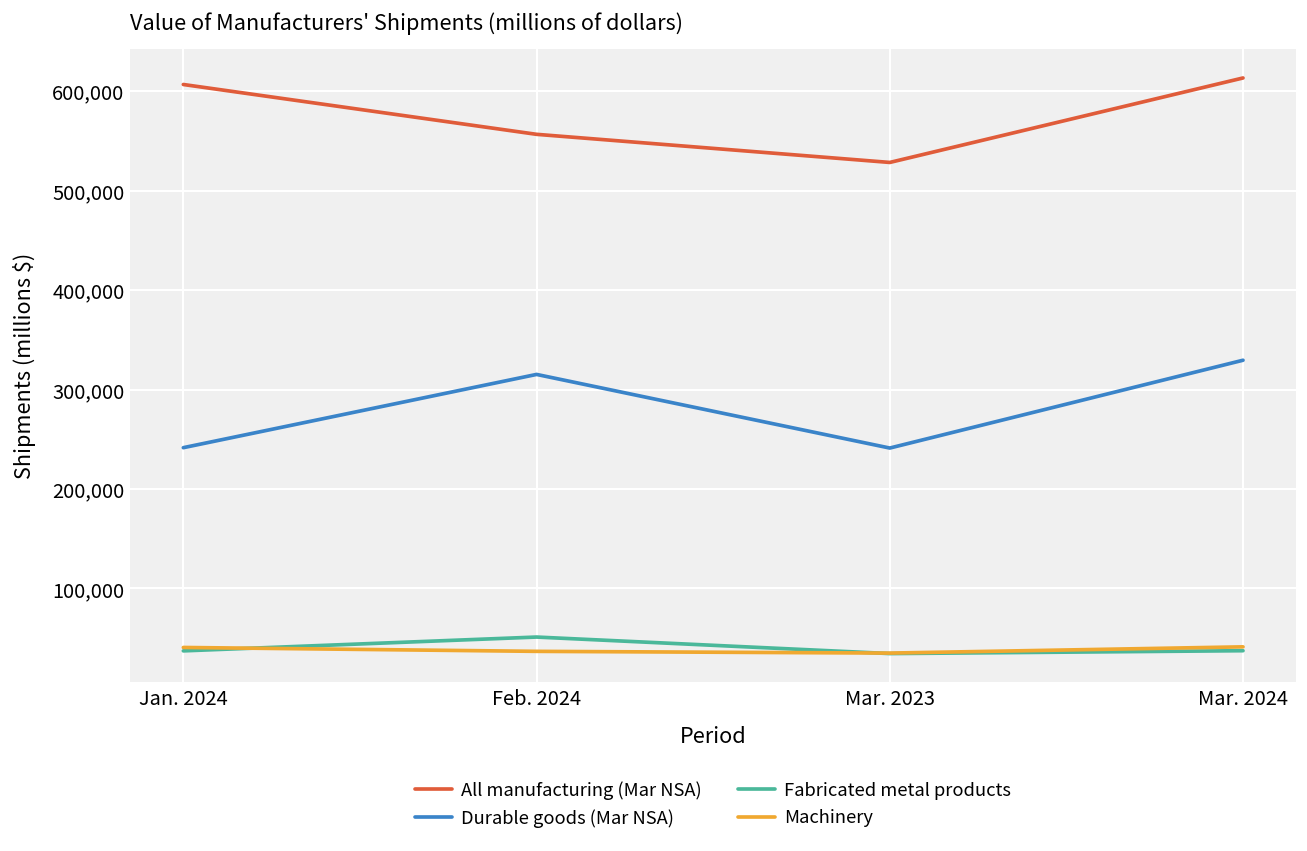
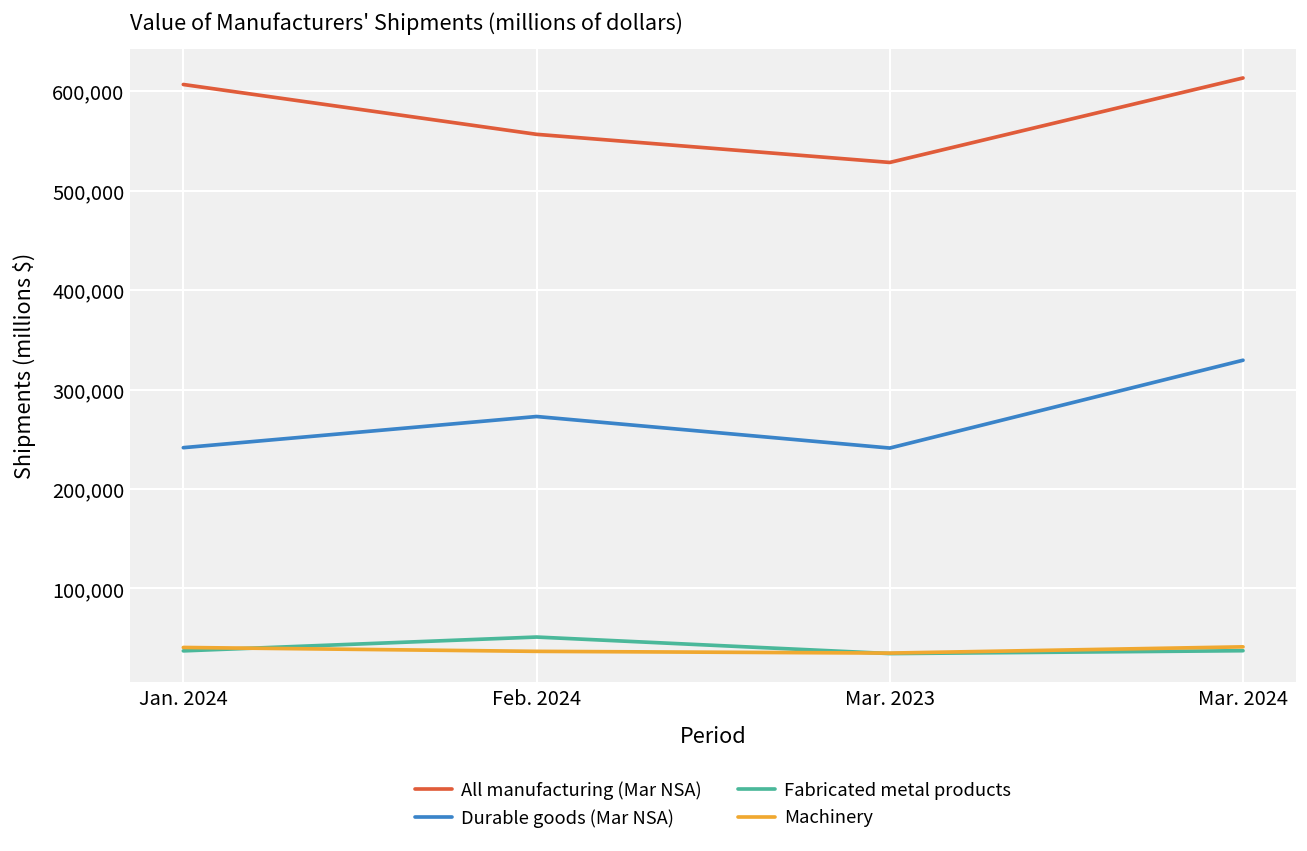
Durable goods (Mar NSA), Feb. 2024: 320,000 -> 270,000
